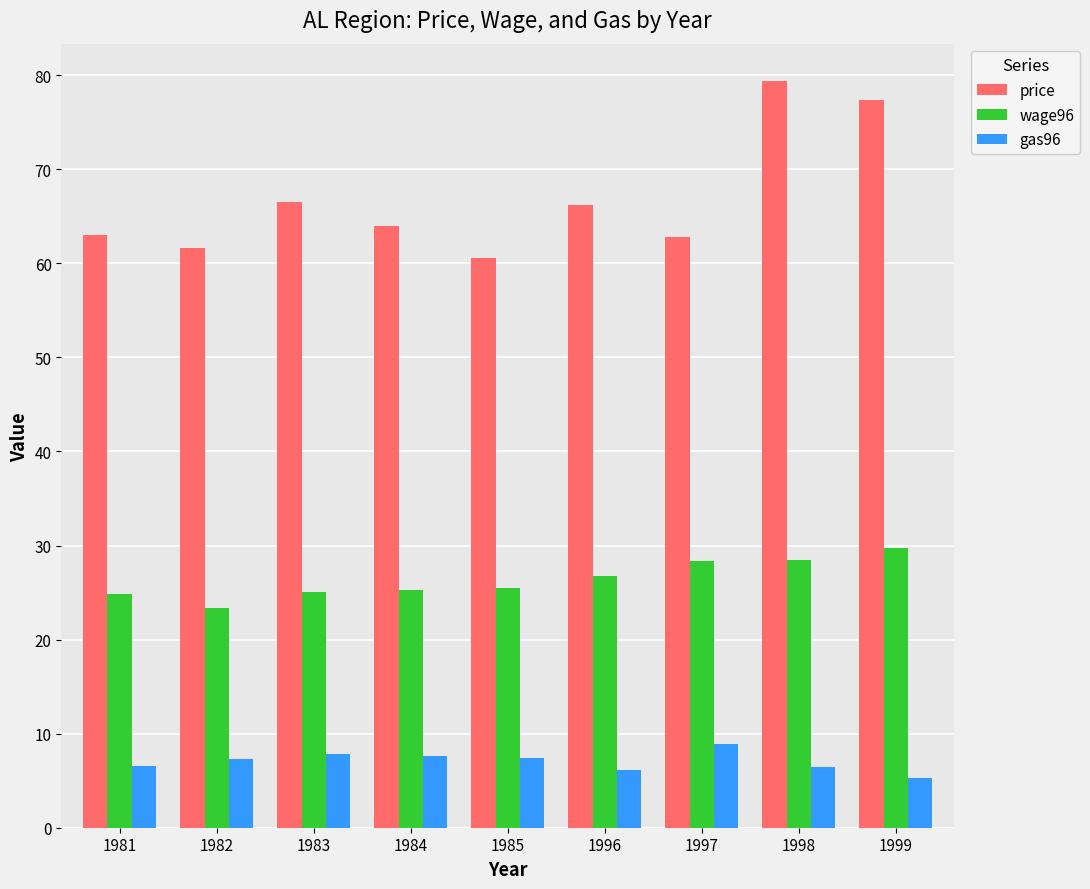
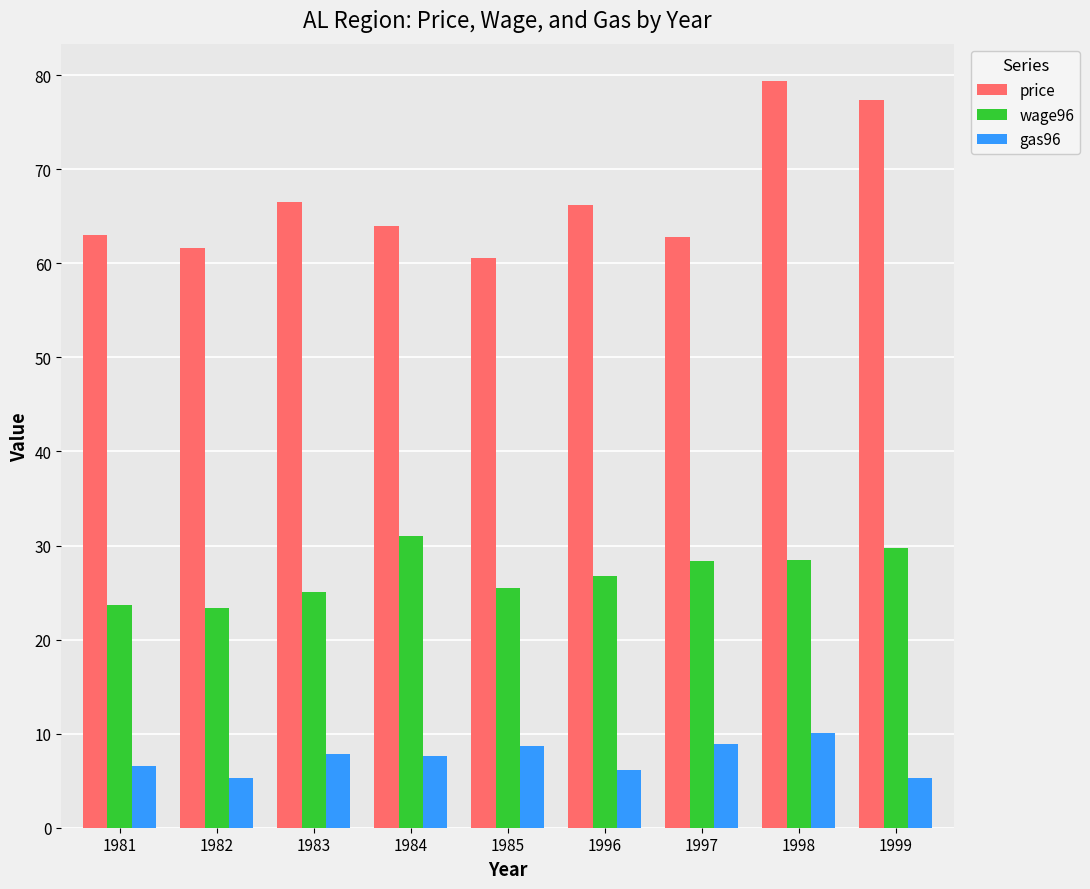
wage96, 1981: 25 -> 24
gas96, 1982: 7 -> 5
wage96, 1984: 25 -> 31
gas96, 1985: 7 -> 9
gas96, 1998: 6 -> 10
